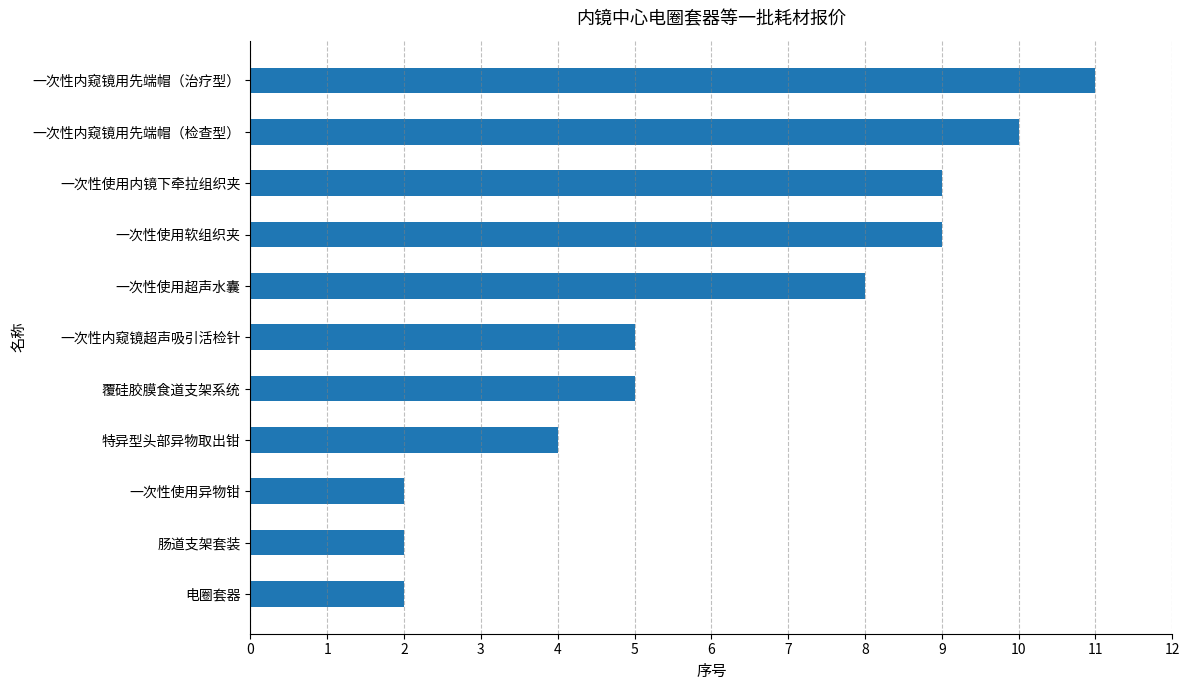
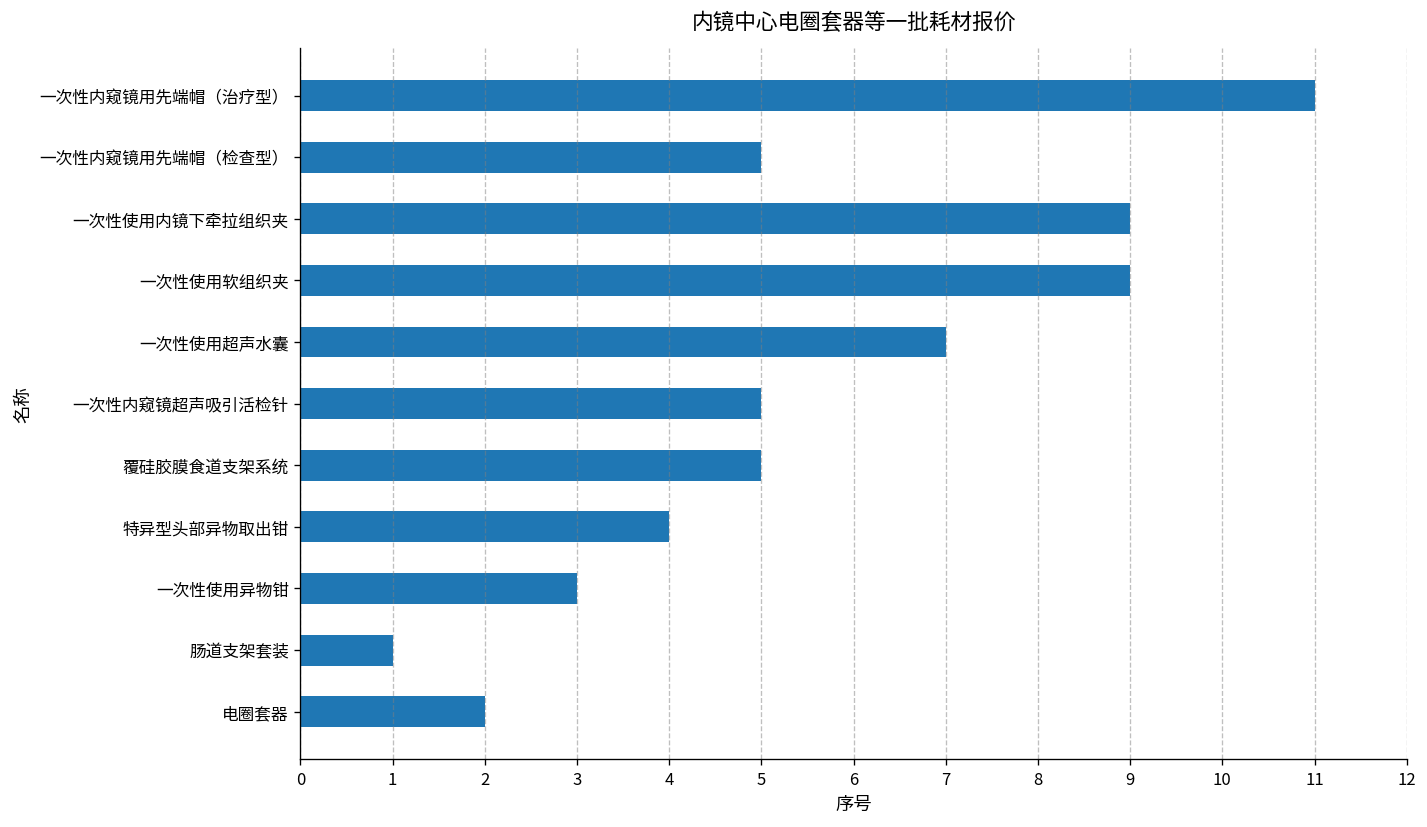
一次性内窥镜用先端帽（检查型）: 10 -> 5
一次性使用超声水囊: 8 -> 7
一次性使用异物钳: 2 -> 3
肠道支架套装: 2 -> 1
